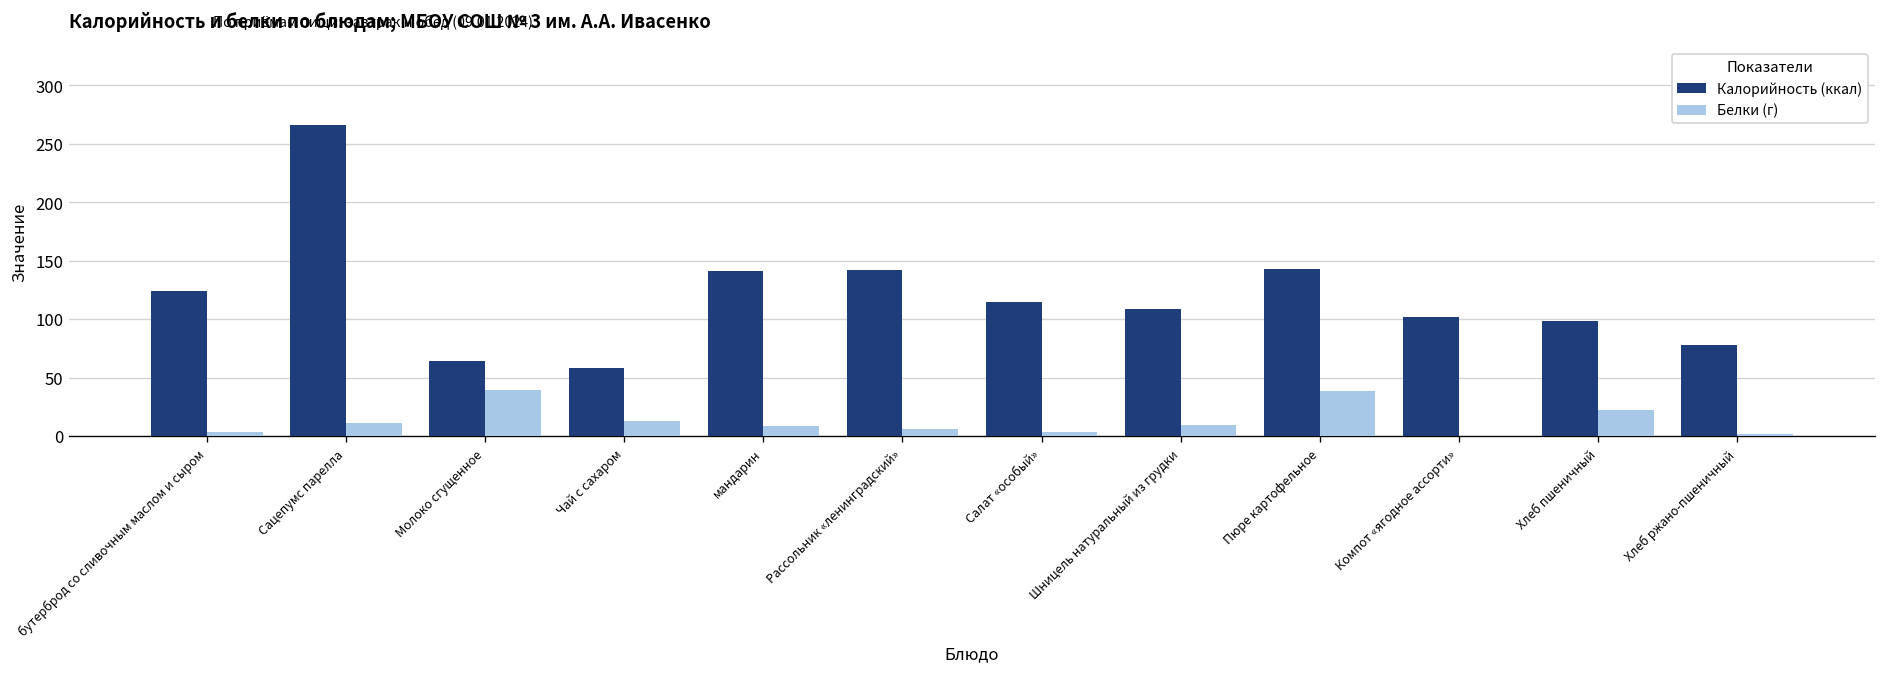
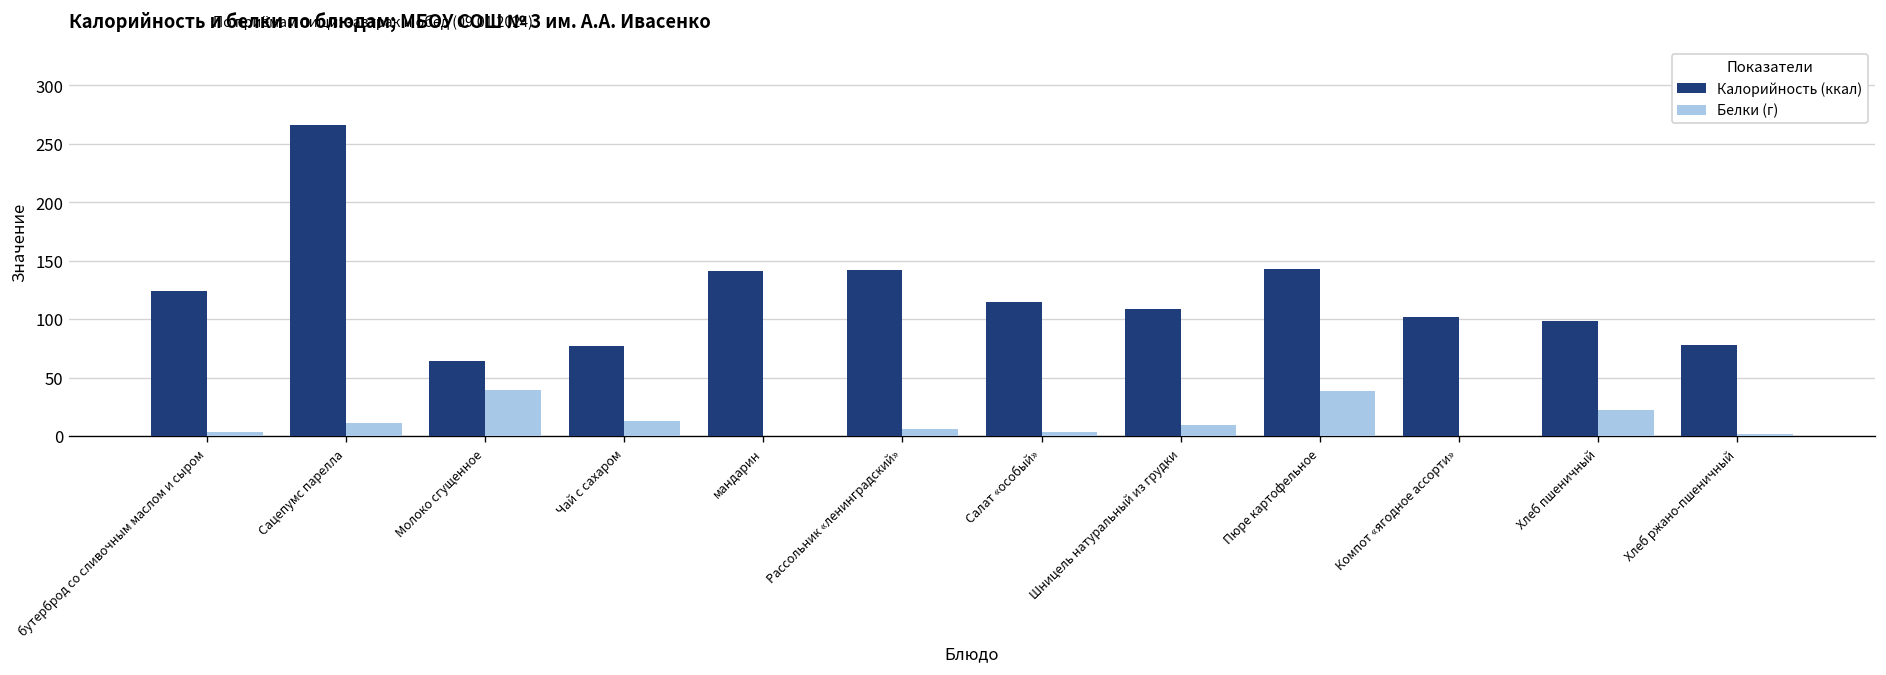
Калорийность (ккал), Чай с сахаром: 60 -> 80
Белки (г), мандарин: 10 -> 0
